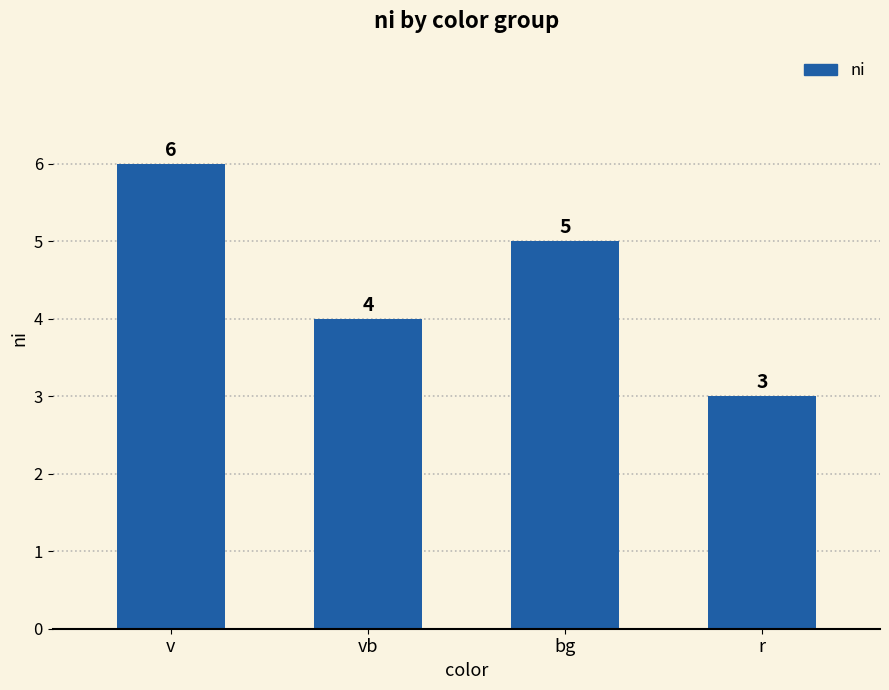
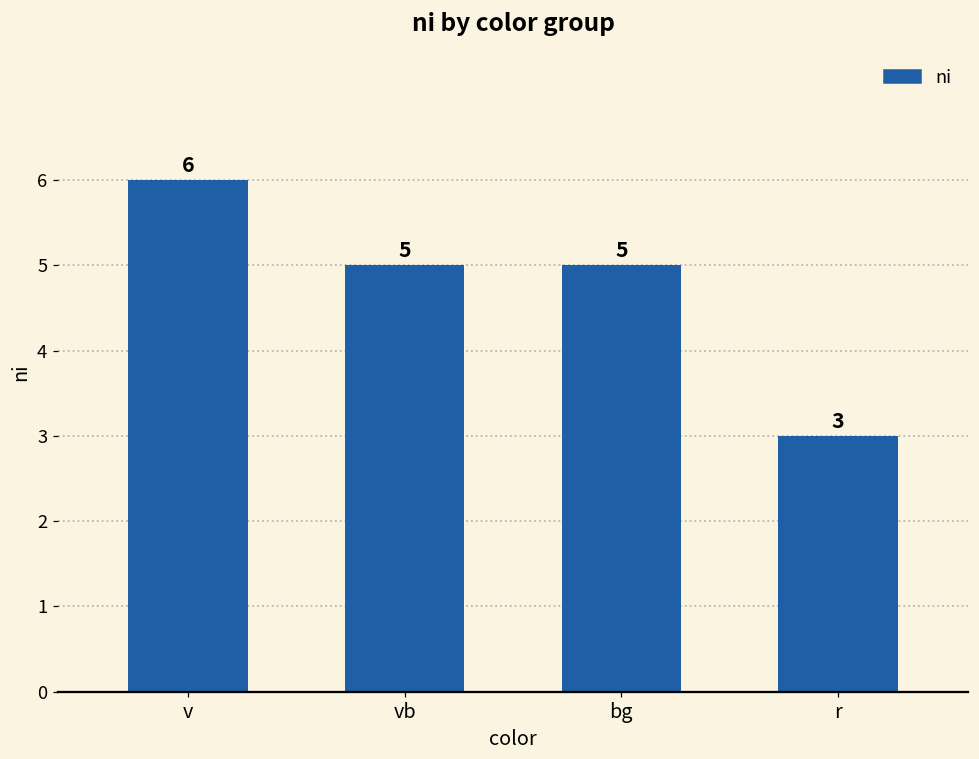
vb: 4 -> 5
